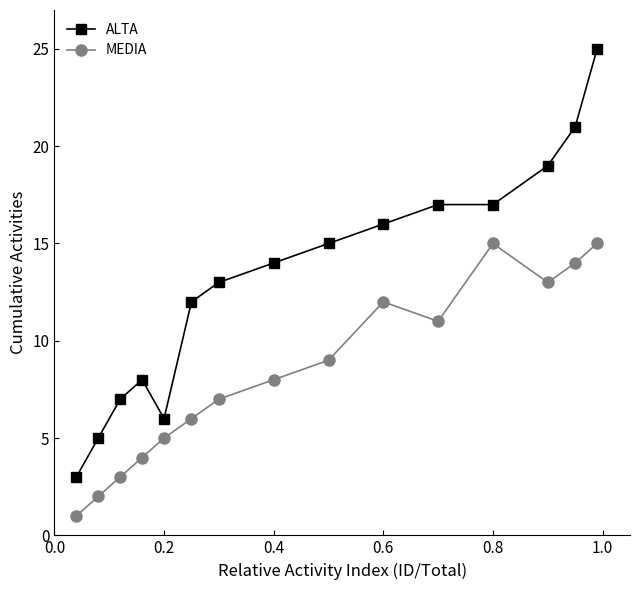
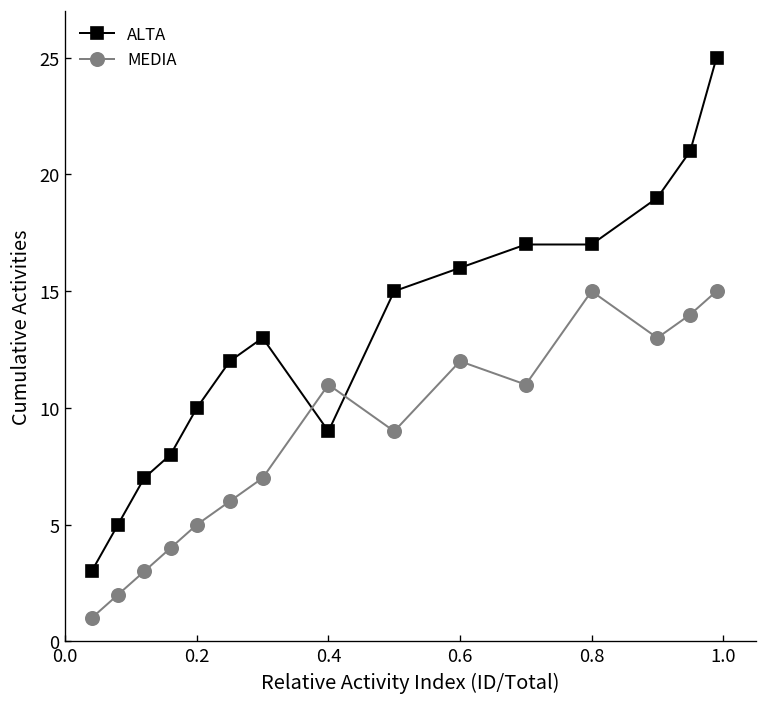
ALTA, 0.2: 6 -> 10
ALTA, 0.4: 14 -> 9
MEDIA, 0.4: 8 -> 11
